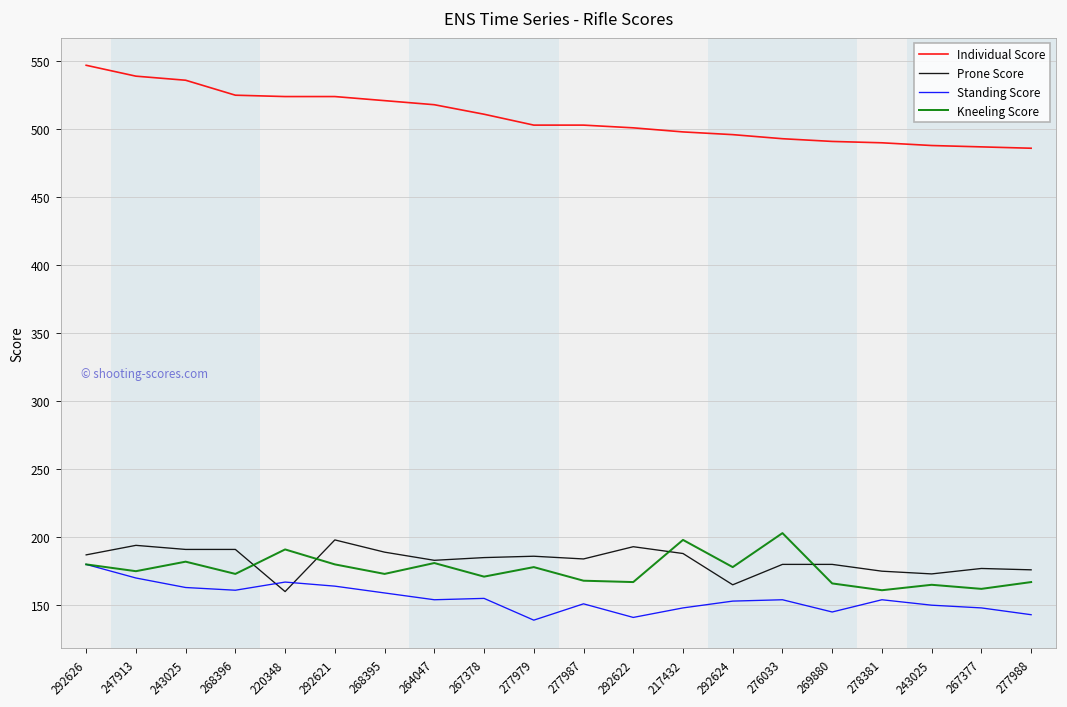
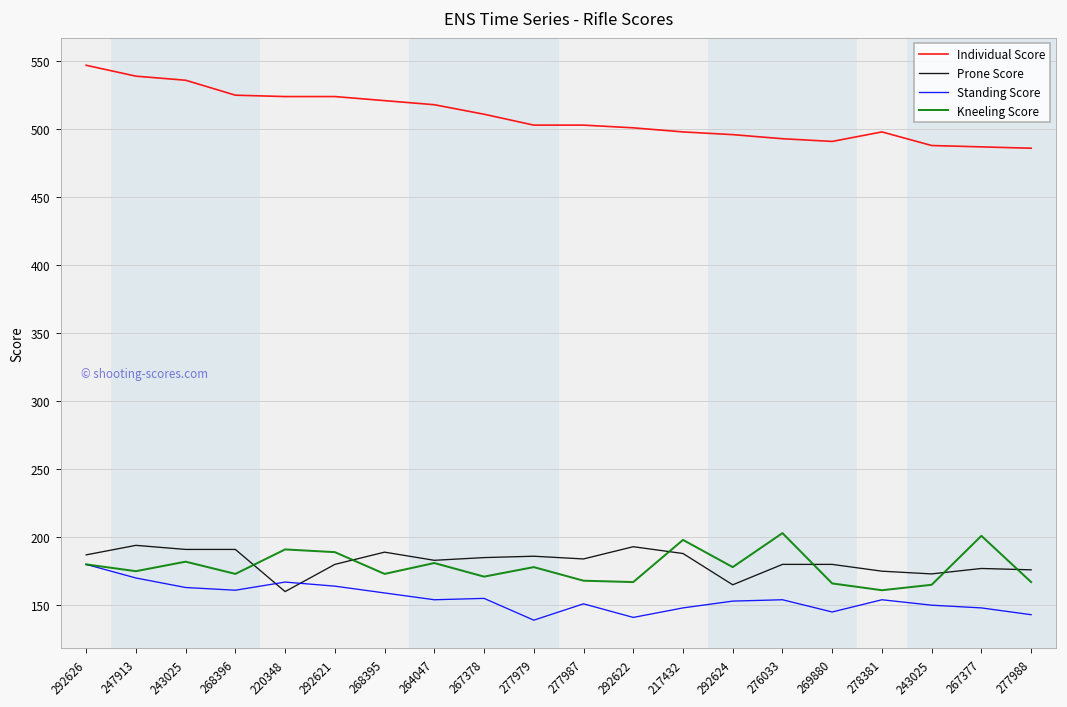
Prone Score, 292621: 198 -> 180
Kneeling Score, 292621: 180 -> 189
Individual Score, 278381: 490 -> 498
Kneeling Score, 267377: 162 -> 201
